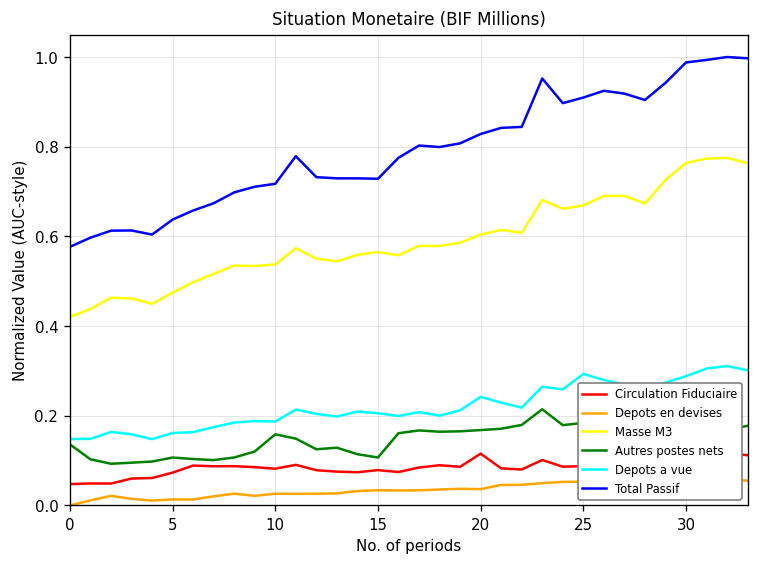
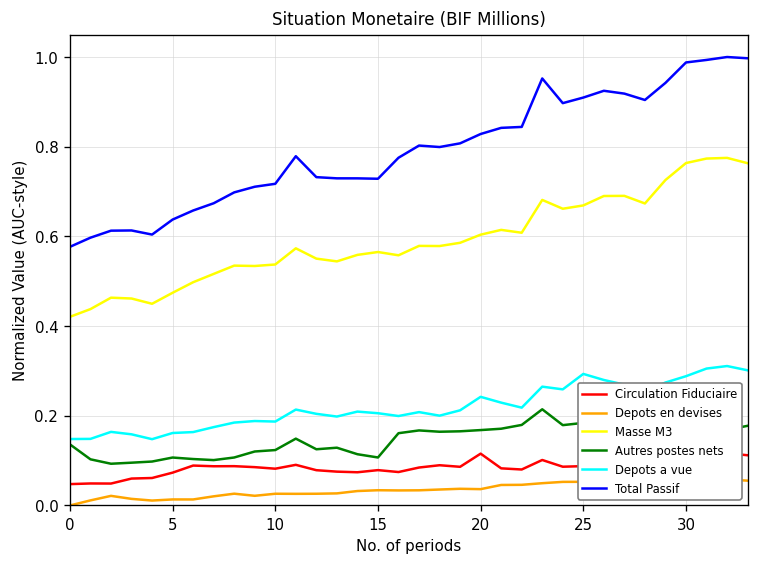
Autres postes nets, 10: 0.16 -> 0.12
